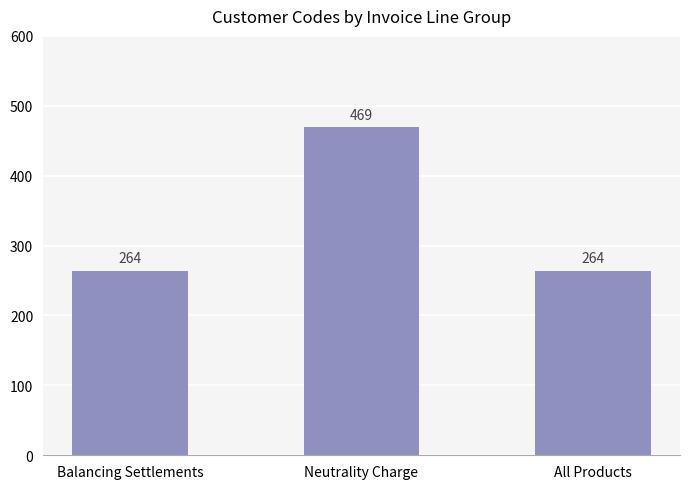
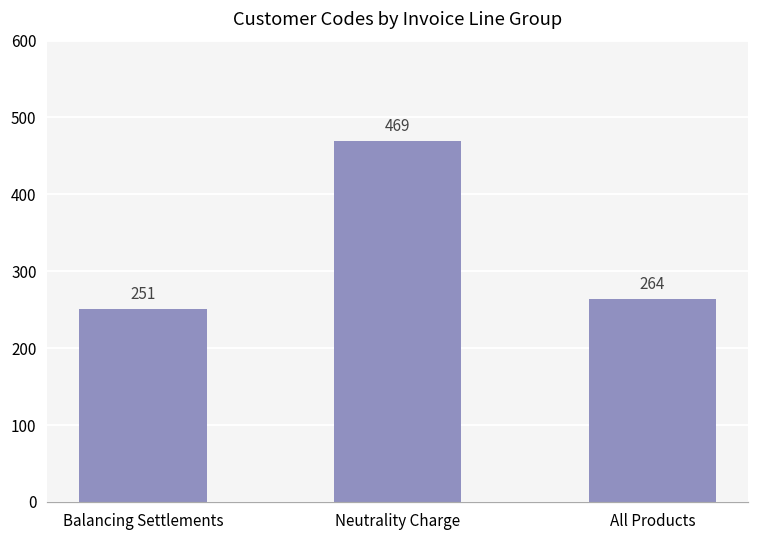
Balancing Settlements: 264 -> 251
